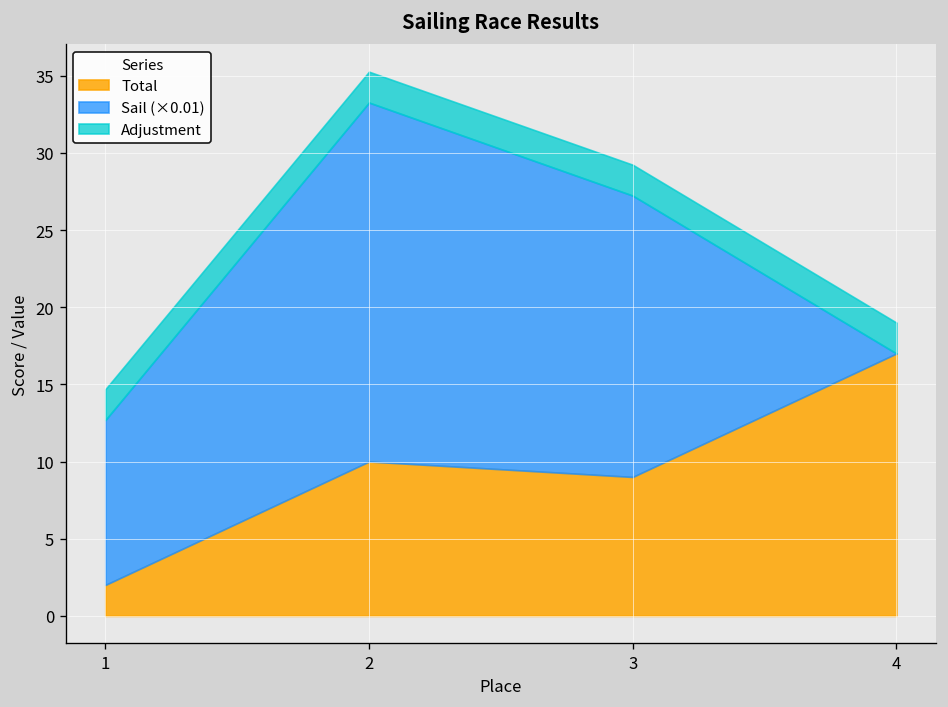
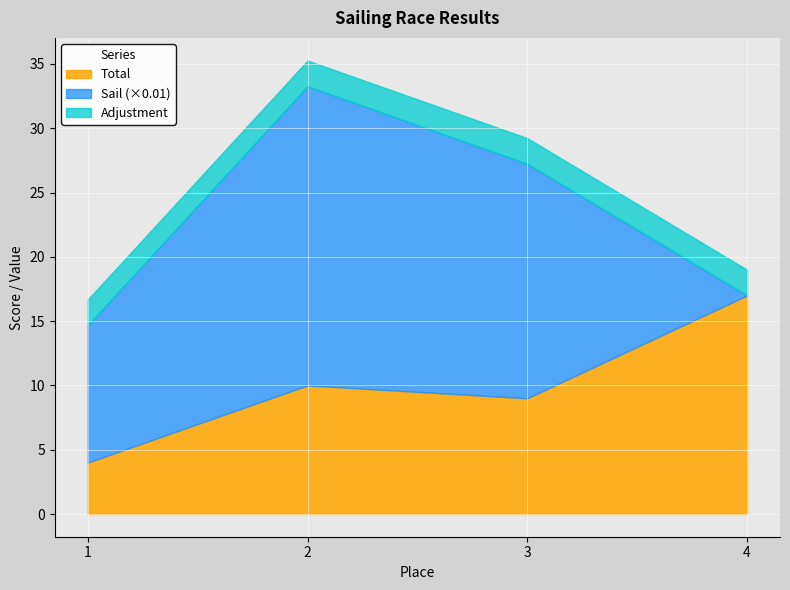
Total, 1: 2 -> 4
